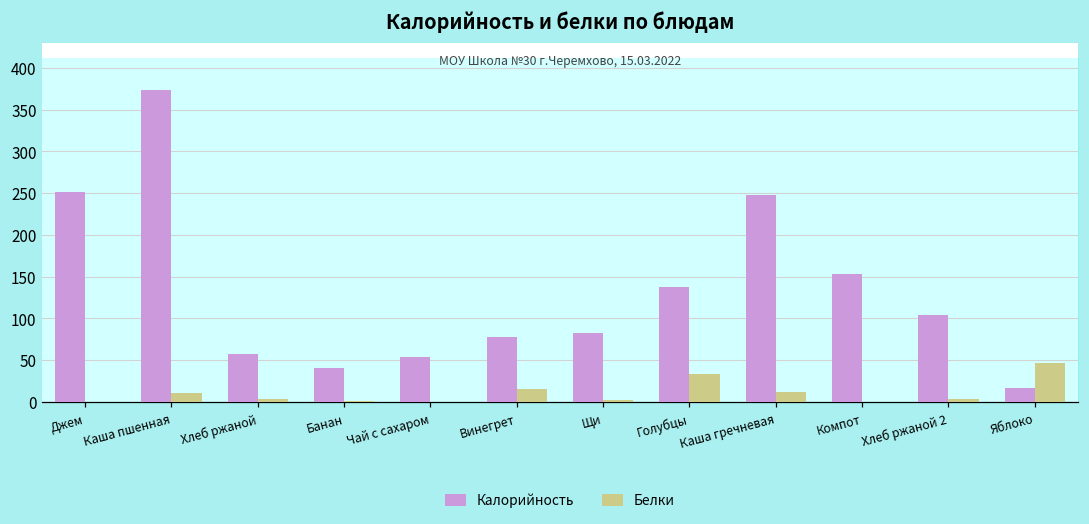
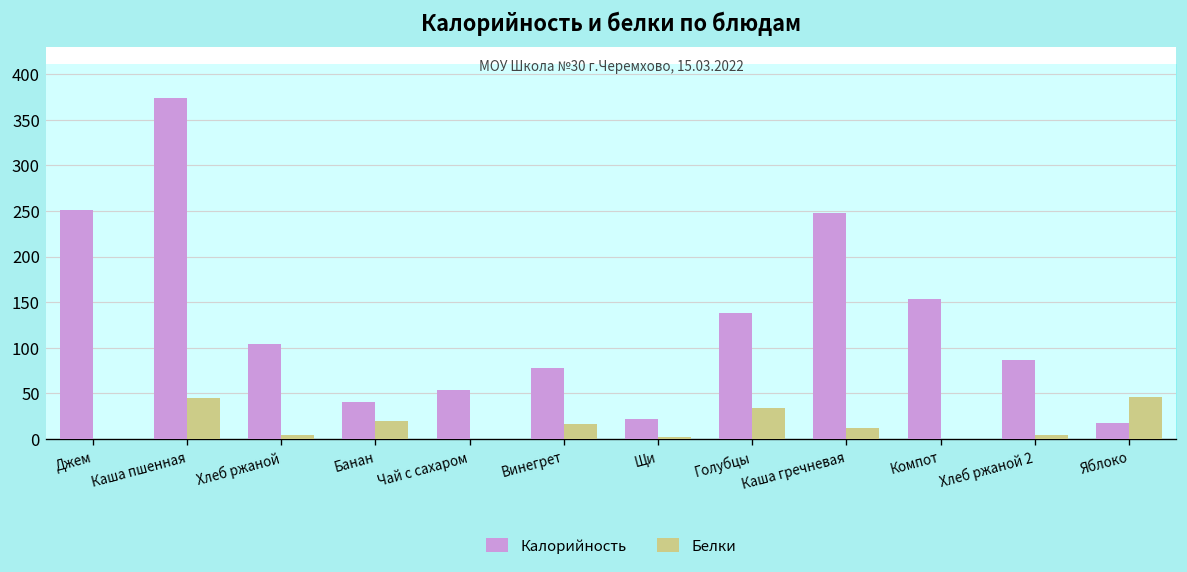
Белки, Каша пшенная: 10 -> 40
Калорийность, Хлеб ржаной: 60 -> 100
Белки, Банан: 0 -> 20
Калорийность, Щи: 80 -> 20
Калорийность, Хлеб ржаной 2: 100 -> 90
